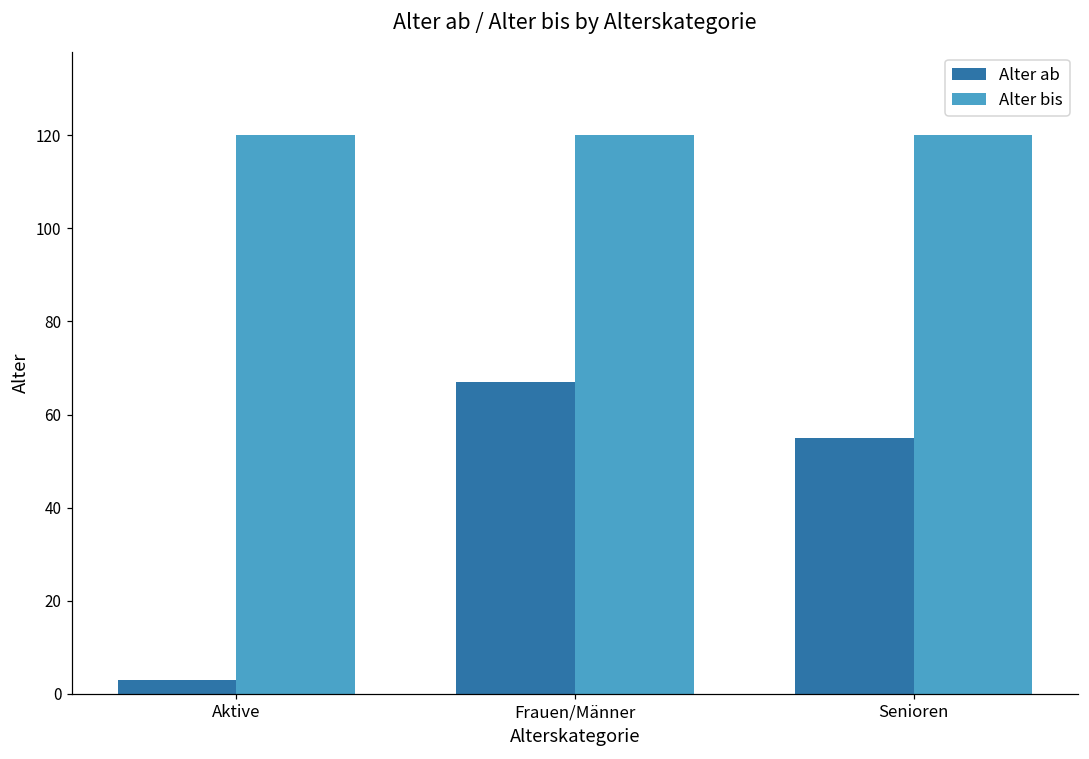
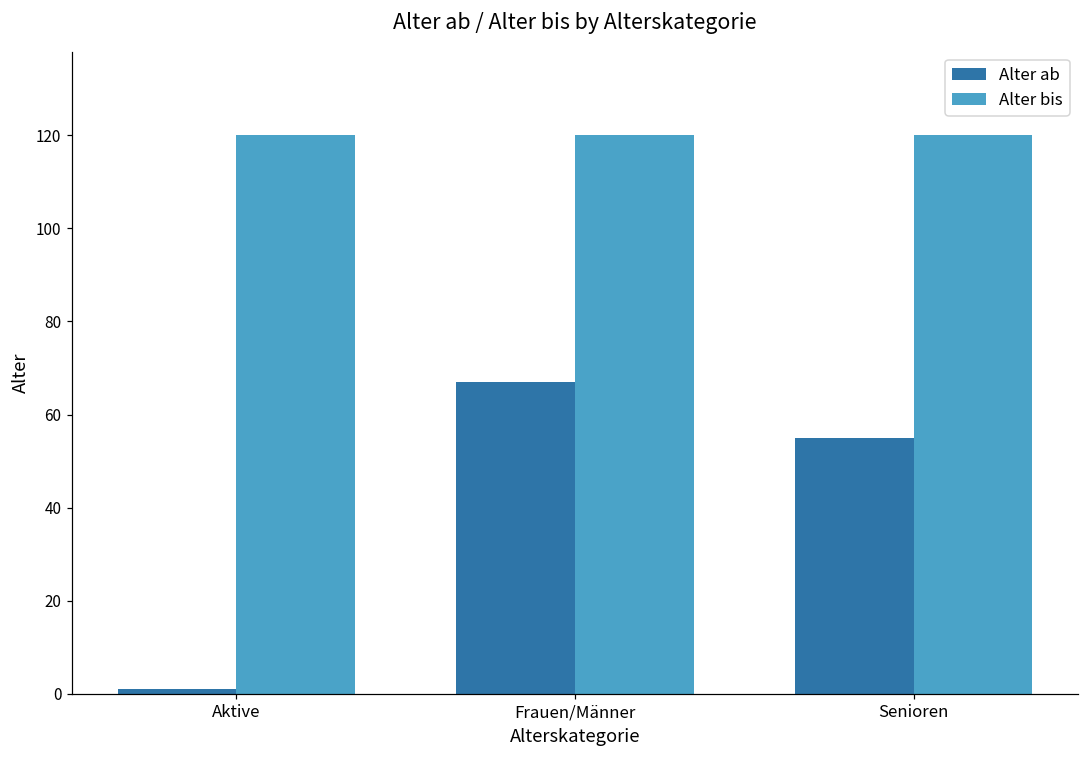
Alter ab, Aktive: 3 -> 1
